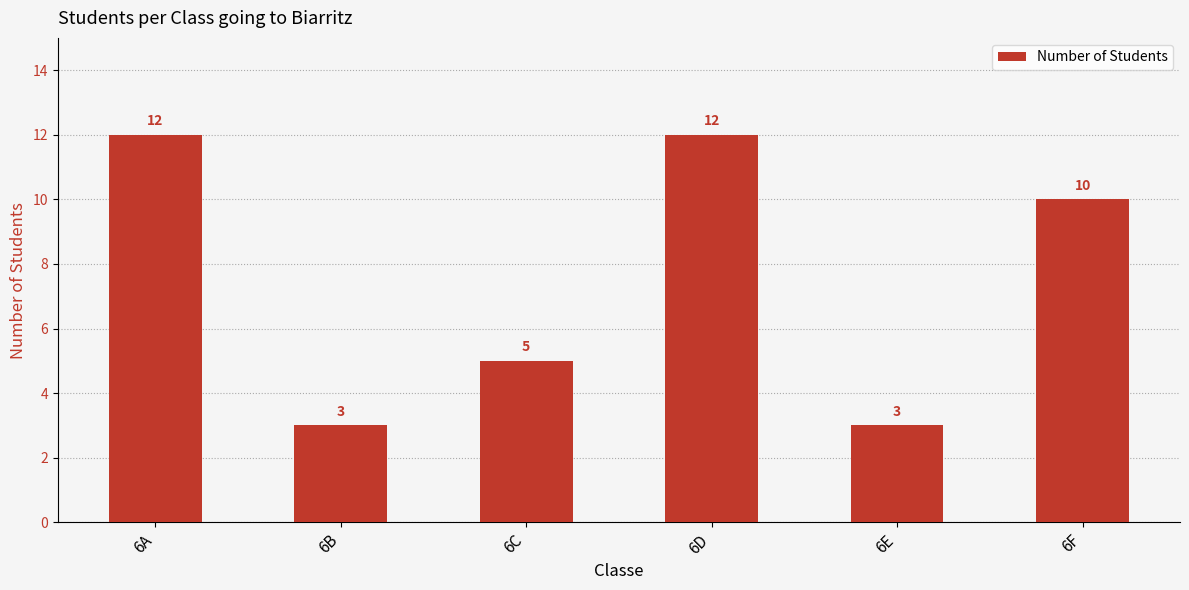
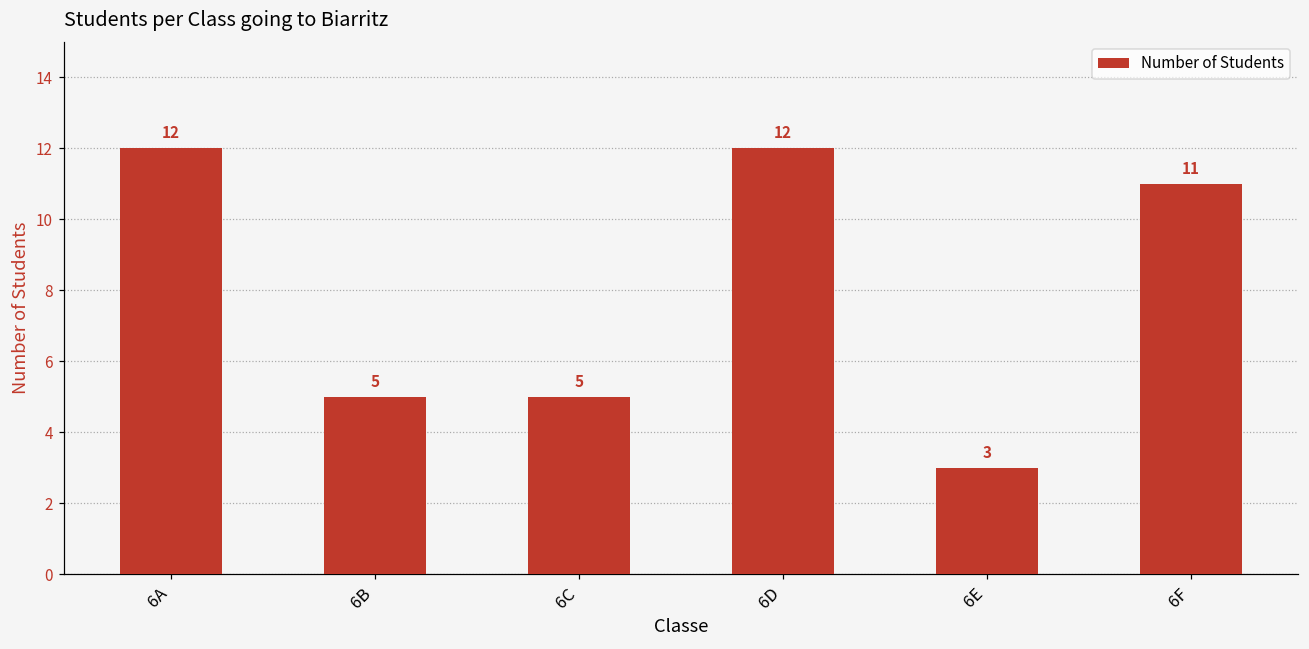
6B: 3 -> 5
6F: 10 -> 11
